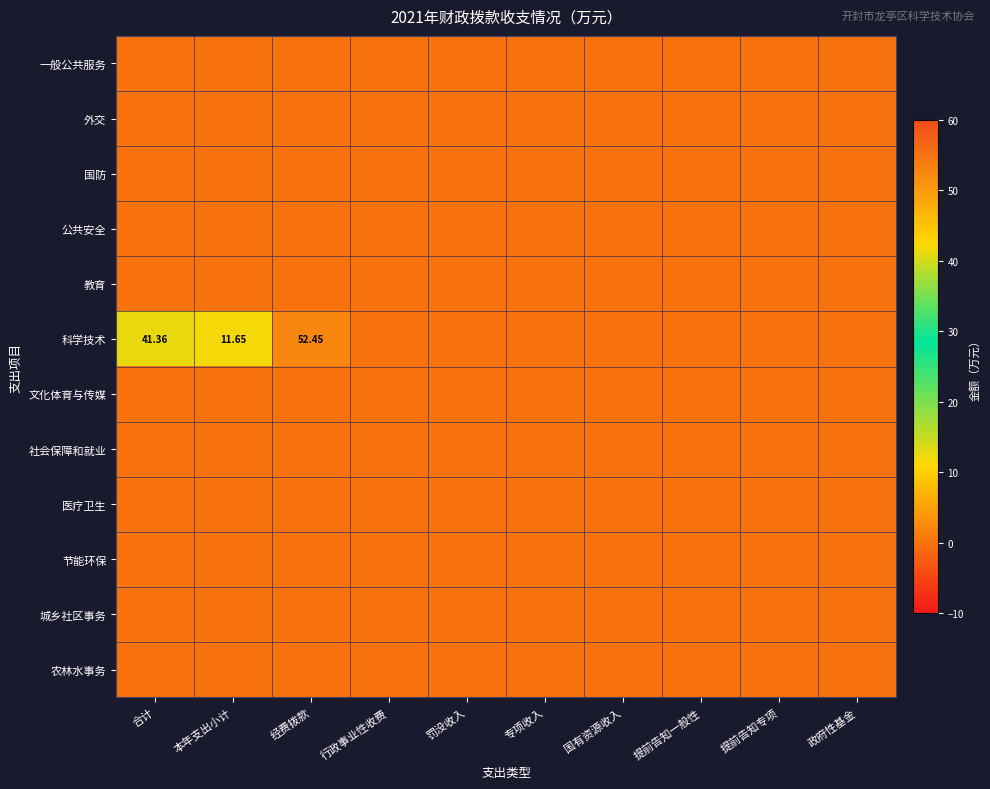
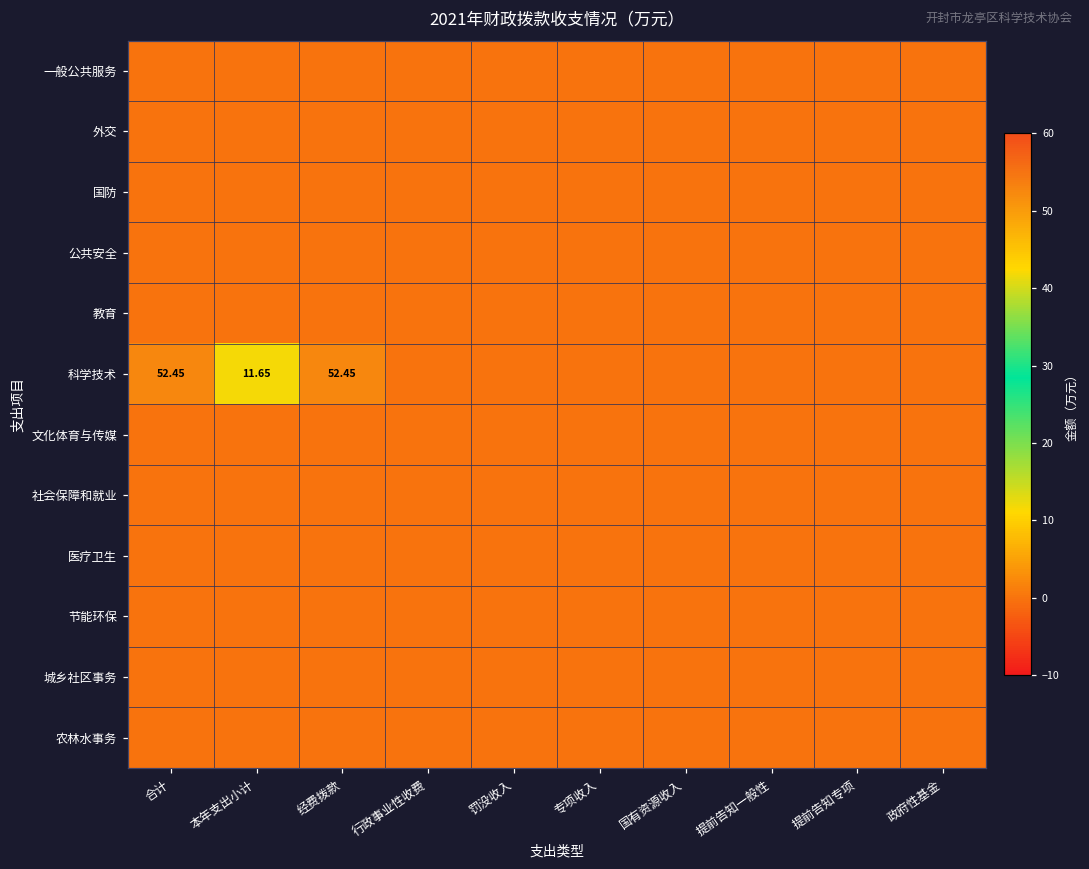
科学技术, 合计: 41.36 -> 52.45
